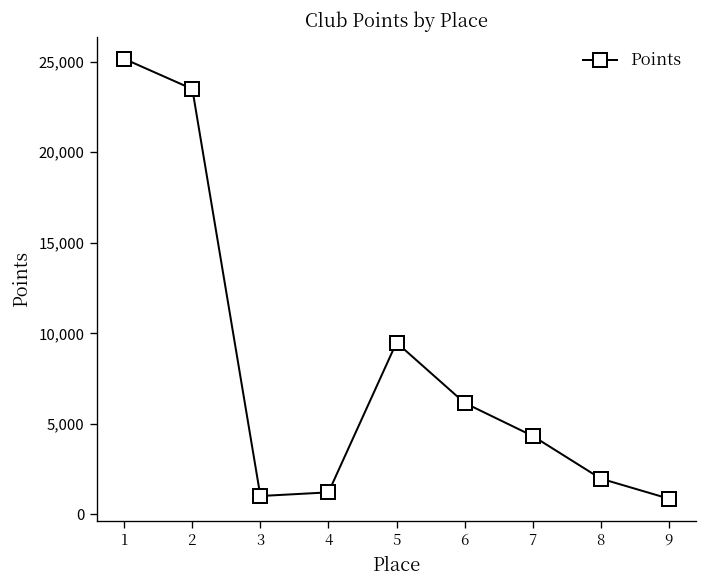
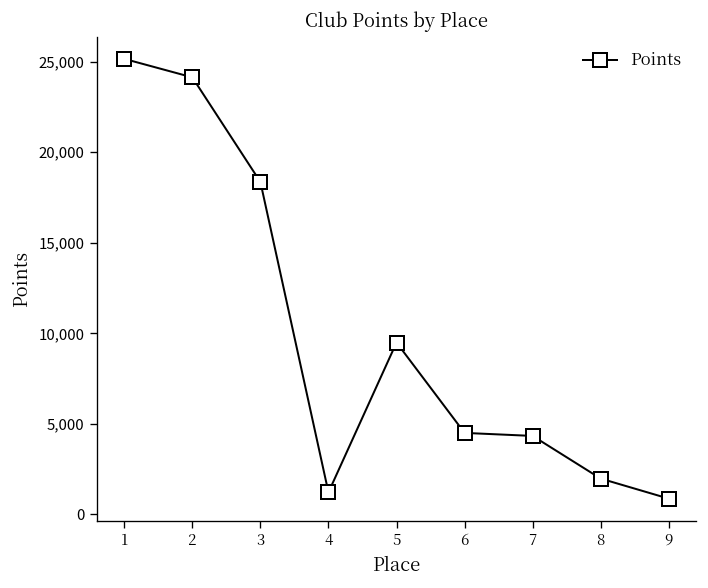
2: 23,500 -> 24,100
3: 1,000 -> 18,400
6: 6,200 -> 4,500
